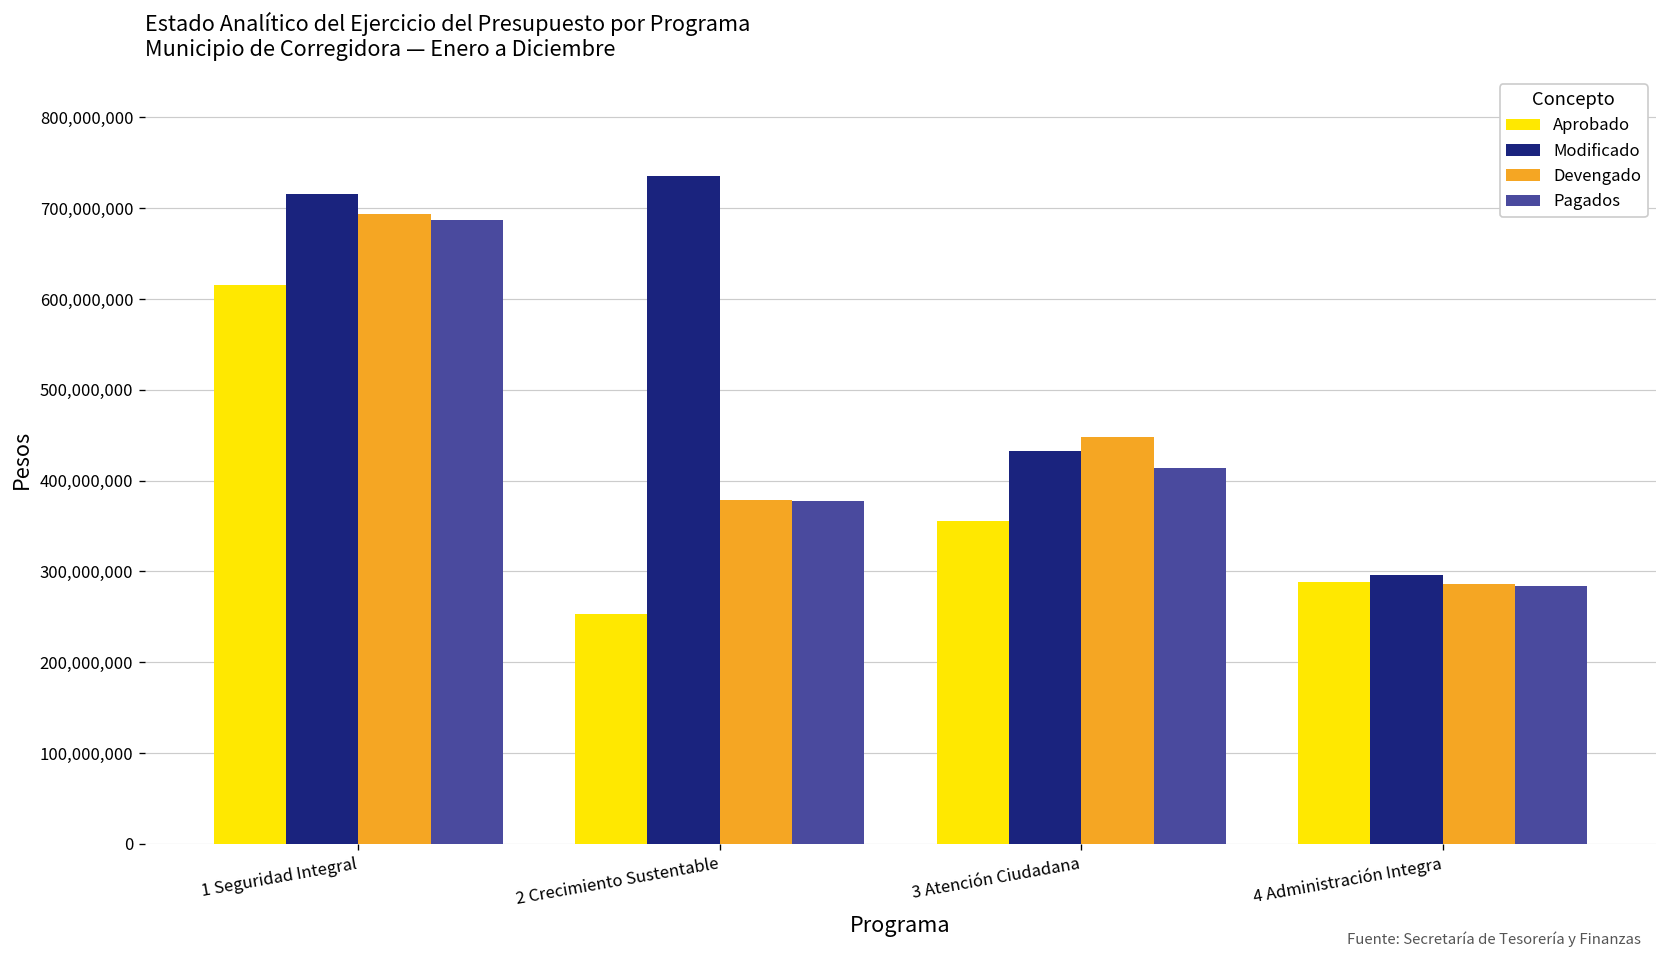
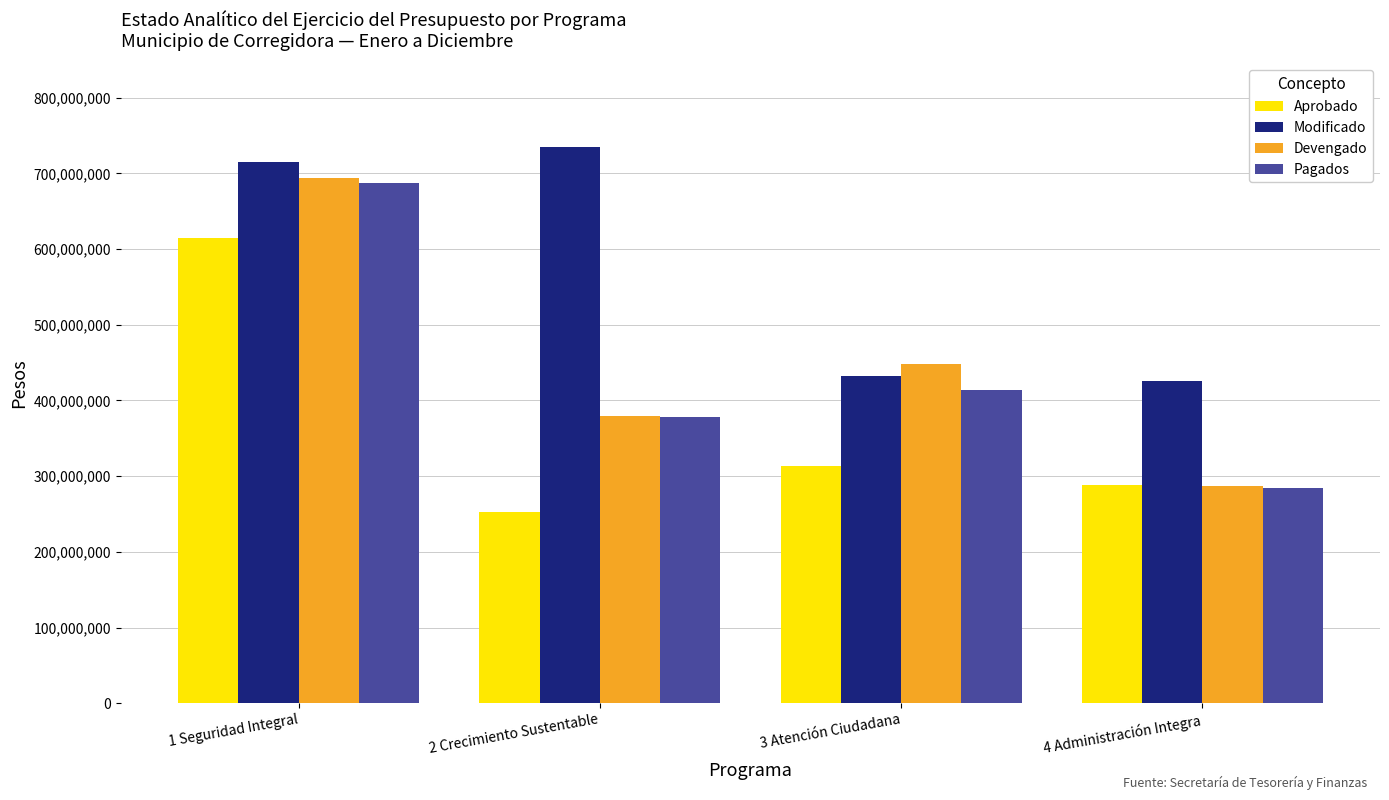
Aprobado, 3 Atención Ciudadana: 360,000,000 -> 310,000,000
Modificado, 4 Administración Integra: 300,000,000 -> 430,000,000
